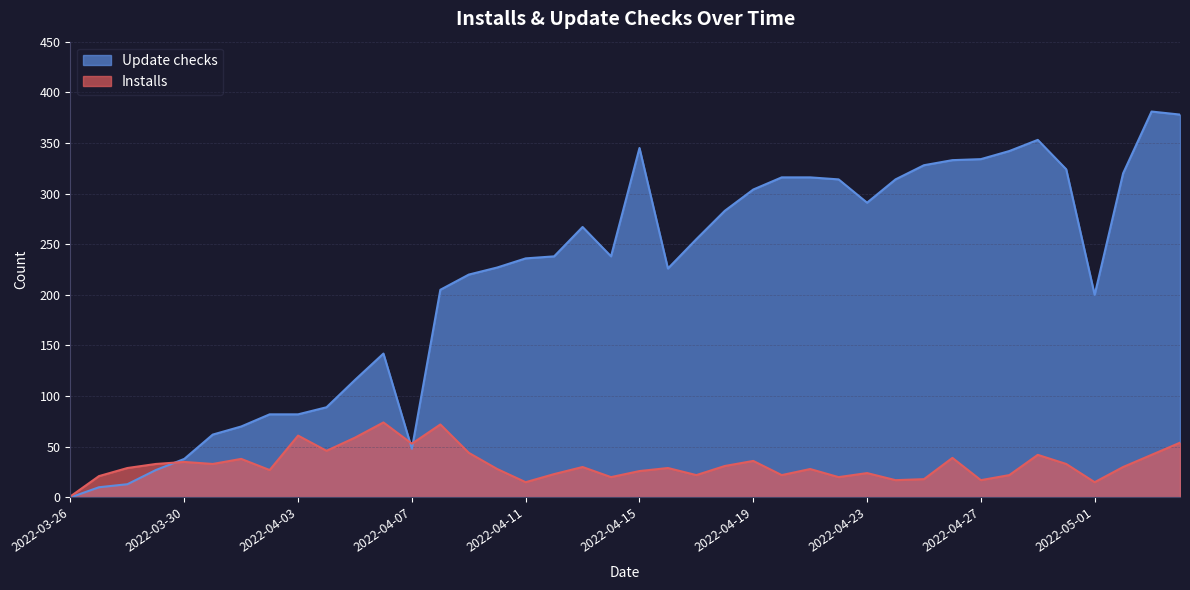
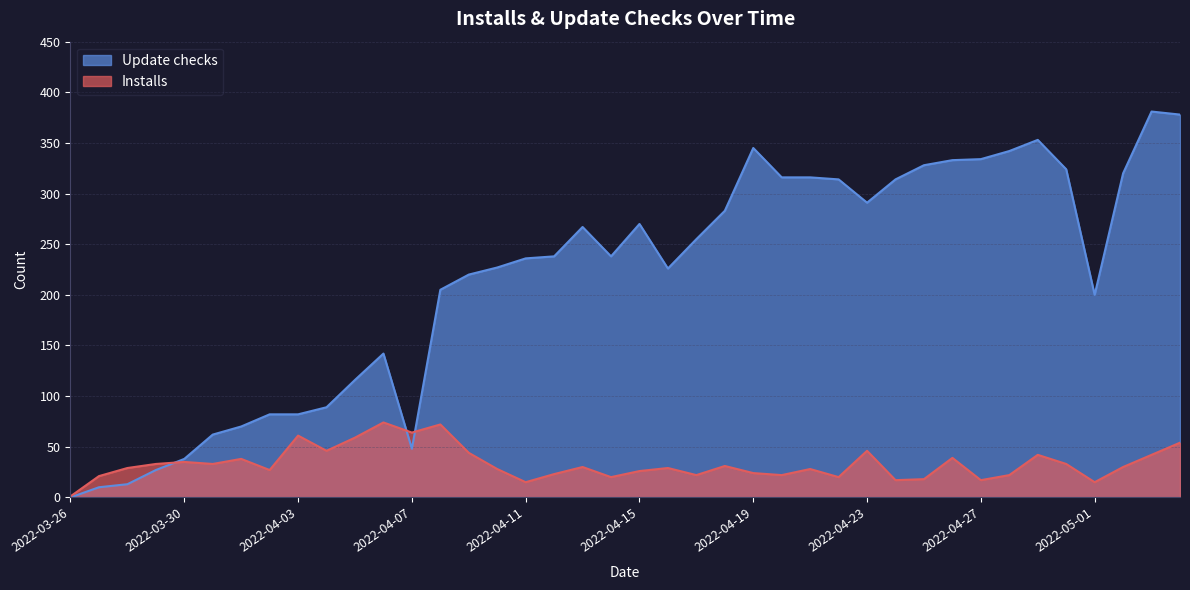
Installs, 2022-04-07: 53 -> 64
Update checks, 2022-04-15: 345 -> 270
Update checks, 2022-04-19: 304 -> 345
Installs, 2022-04-19: 36 -> 24
Installs, 2022-04-23: 24 -> 46
